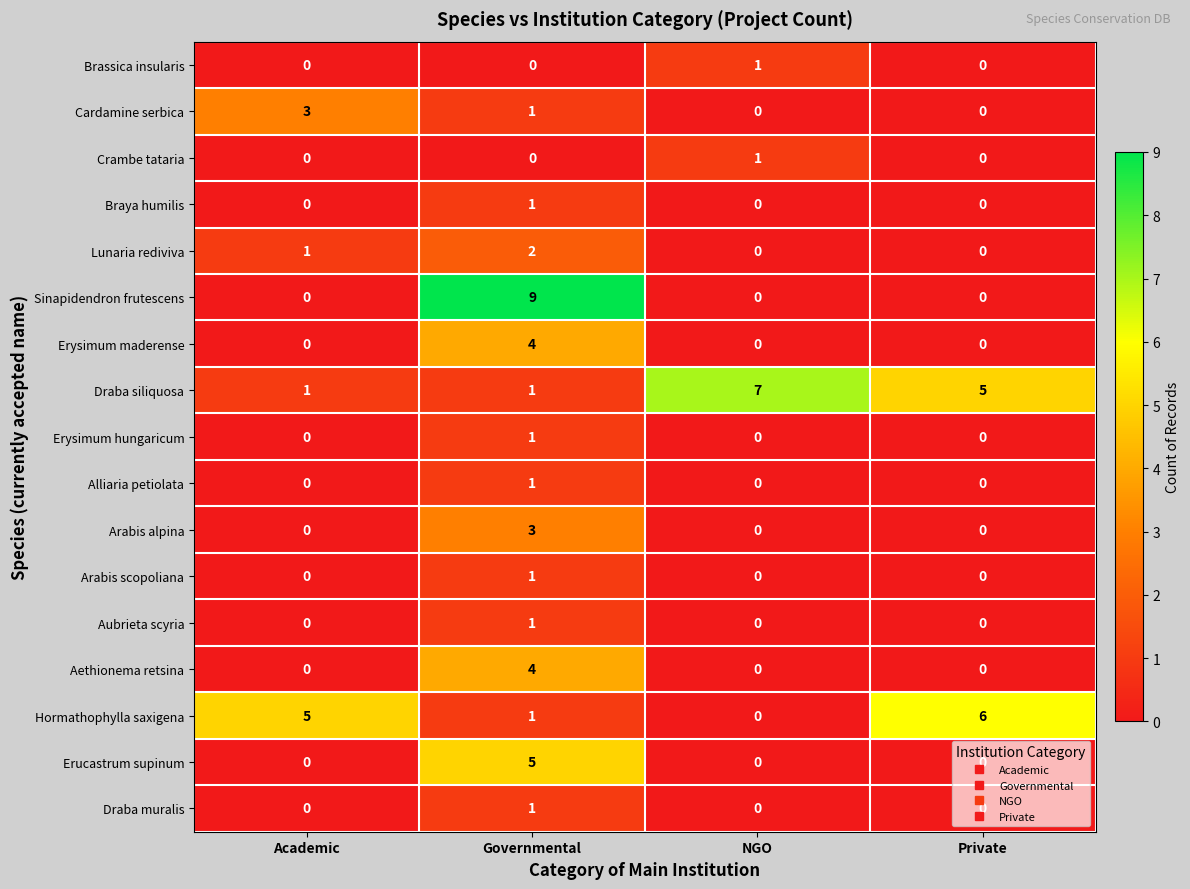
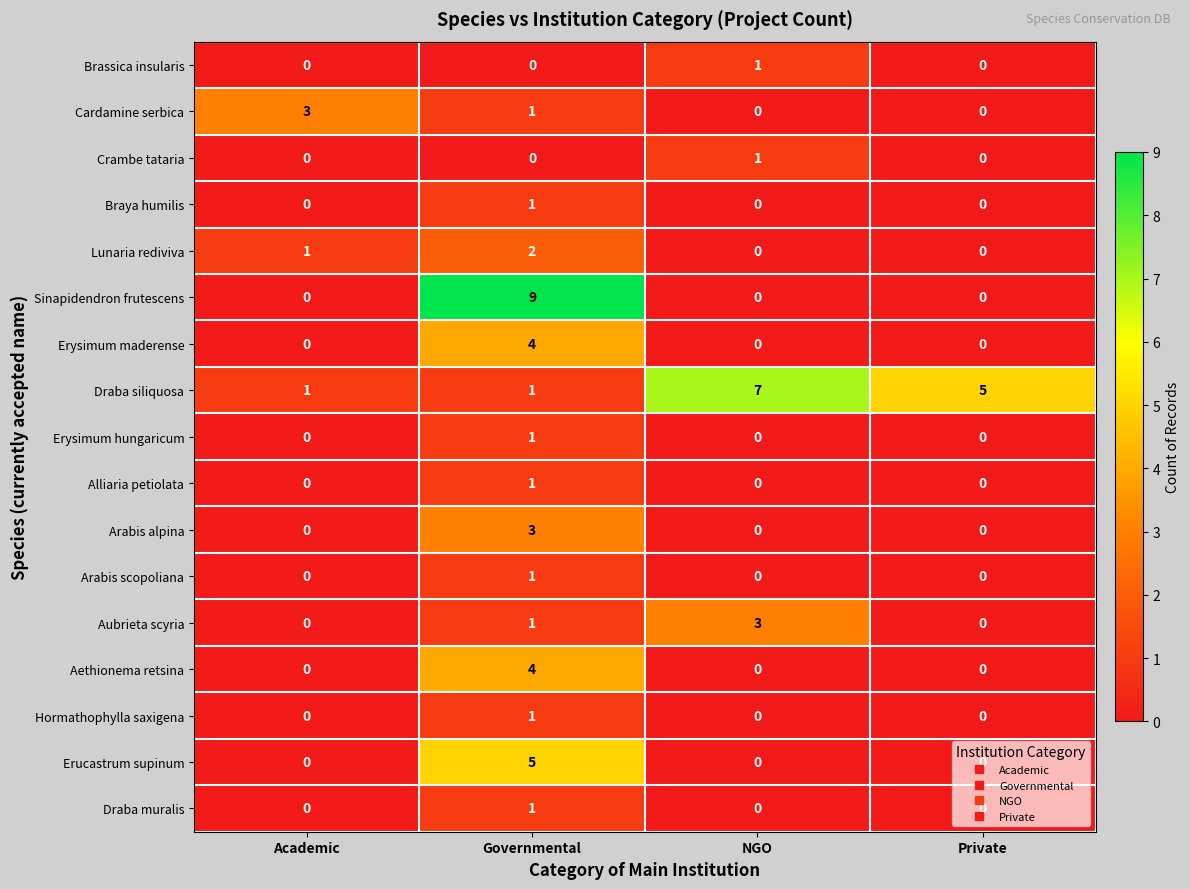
Aubrieta scyria, NGO: 0 -> 3
Hormathophylla saxigena, Academic: 5 -> 0
Hormathophylla saxigena, Private: 6 -> 0
